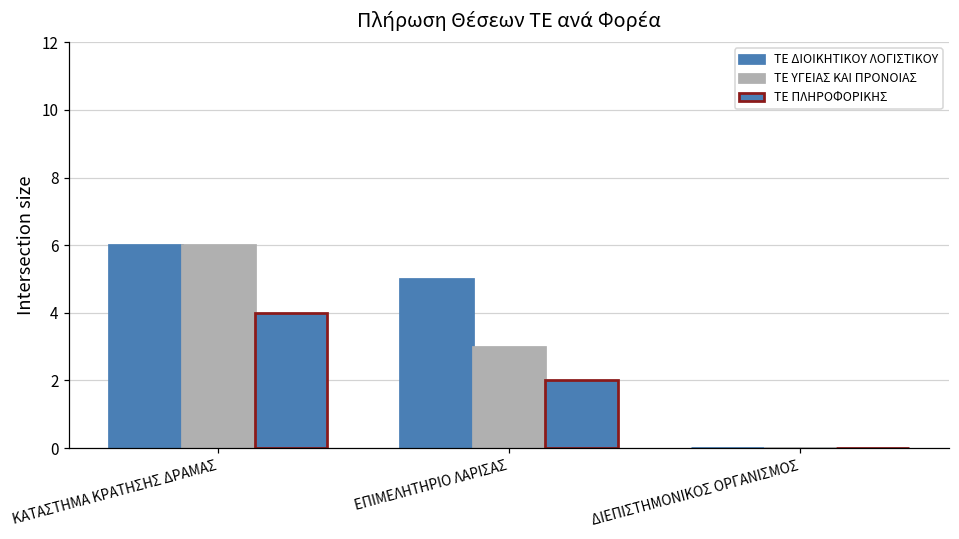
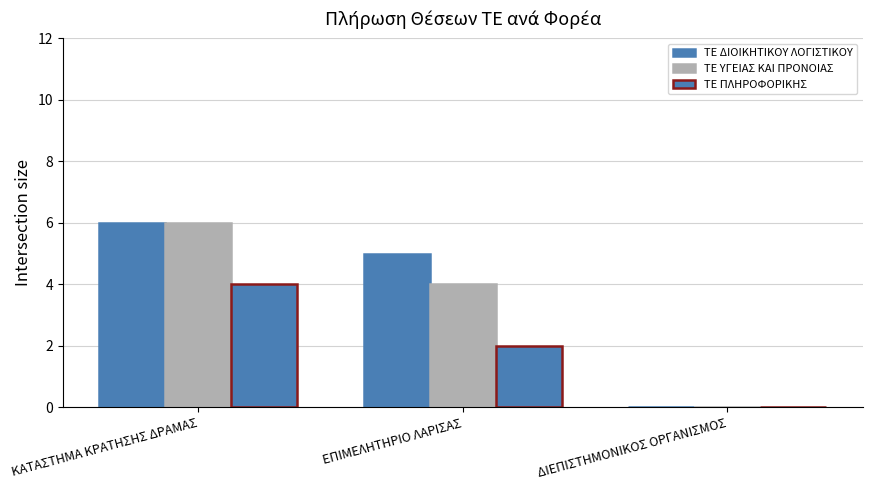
ΤΕ ΥΓΕΙΑΣ ΚΑΙ ΠΡΟΝΟΙΑΣ, ΕΠΙΜΕΛΗΤΗΡΙΟ ΛΑΡΙΣΑΣ: 3 -> 4
